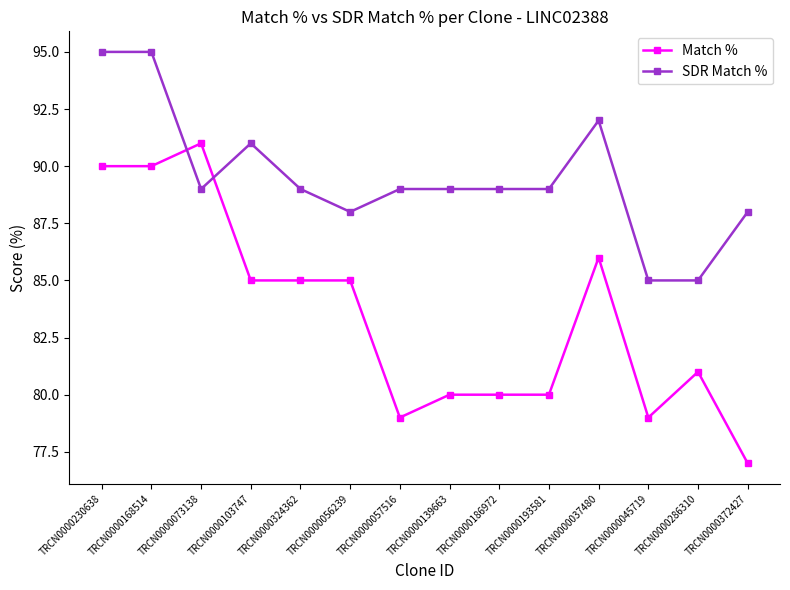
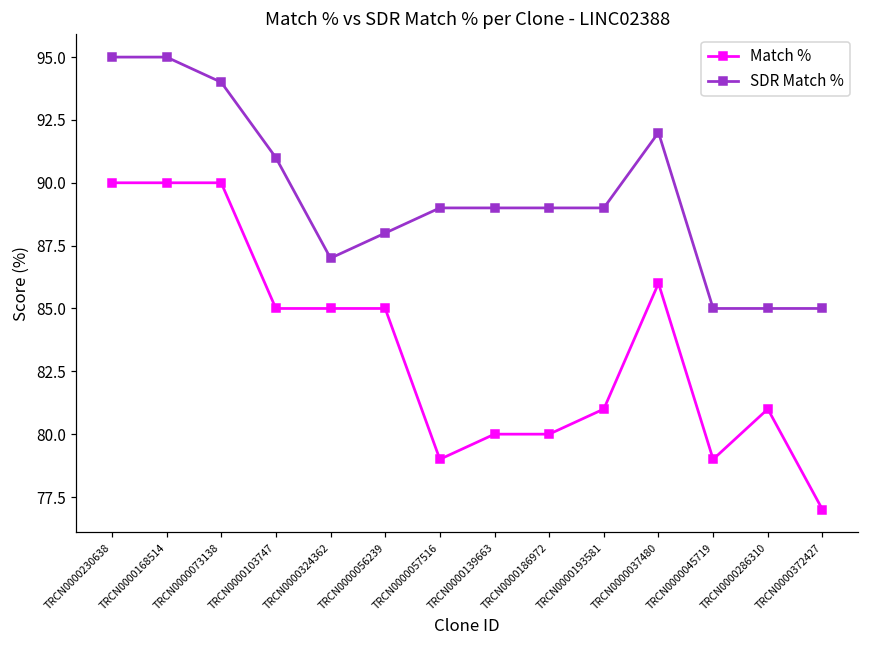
Match %, TRCN0000073138: 91 -> 90
SDR Match %, TRCN0000073138: 89 -> 94
SDR Match %, TRCN0000324362: 89 -> 87
Match %, TRCN0000193581: 80 -> 81
SDR Match %, TRCN0000372427: 88 -> 85
